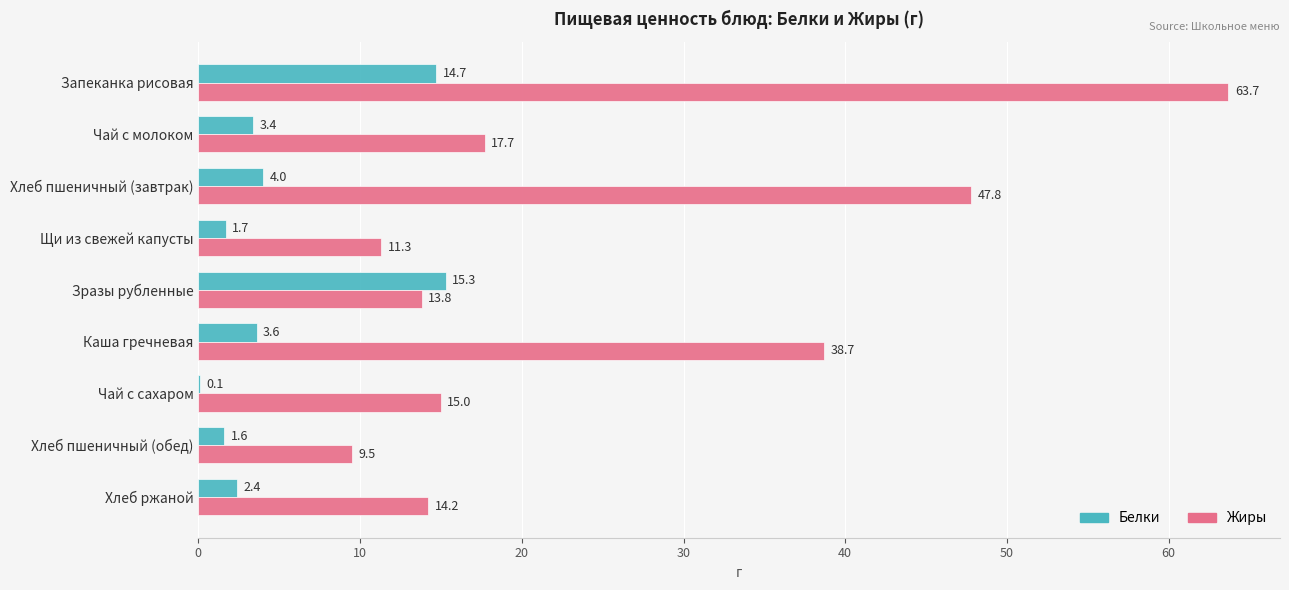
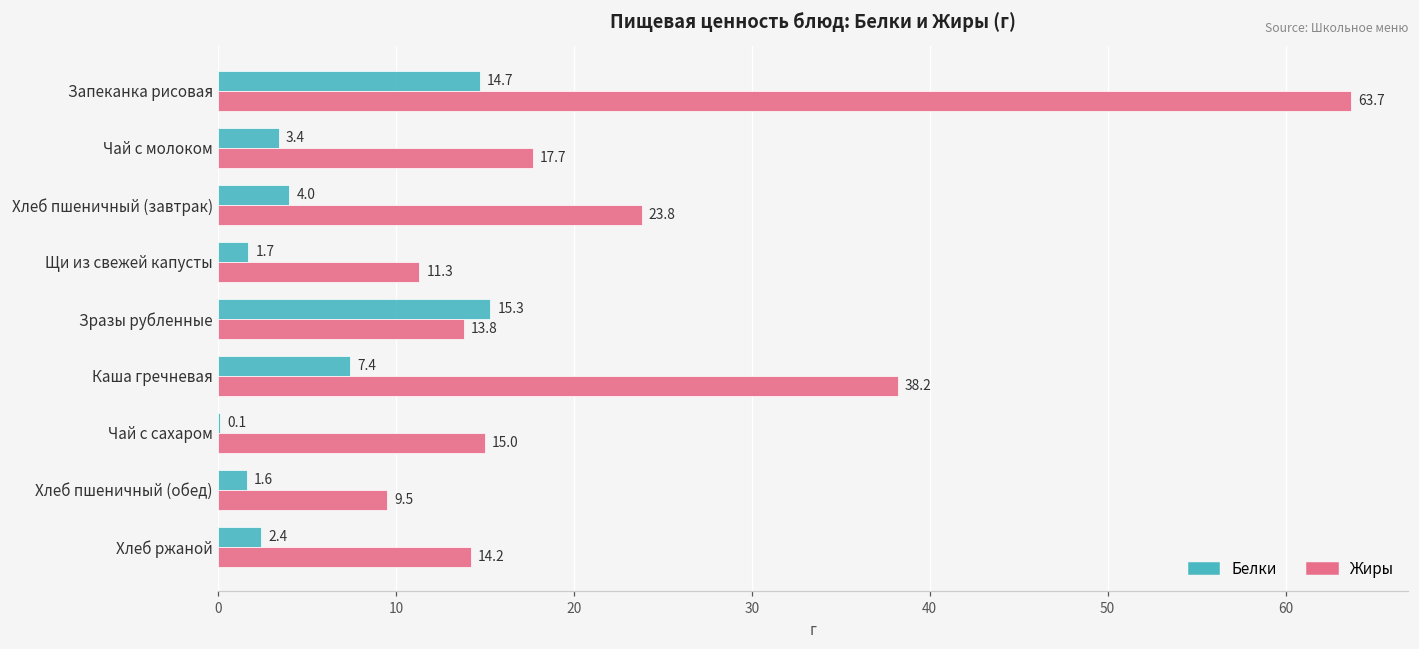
Жиры, Хлеб пшеничный (завтрак): 47.8 -> 23.8
Белки, Каша гречневая: 3.6 -> 7.4
Жиры, Каша гречневая: 38.7 -> 38.2
